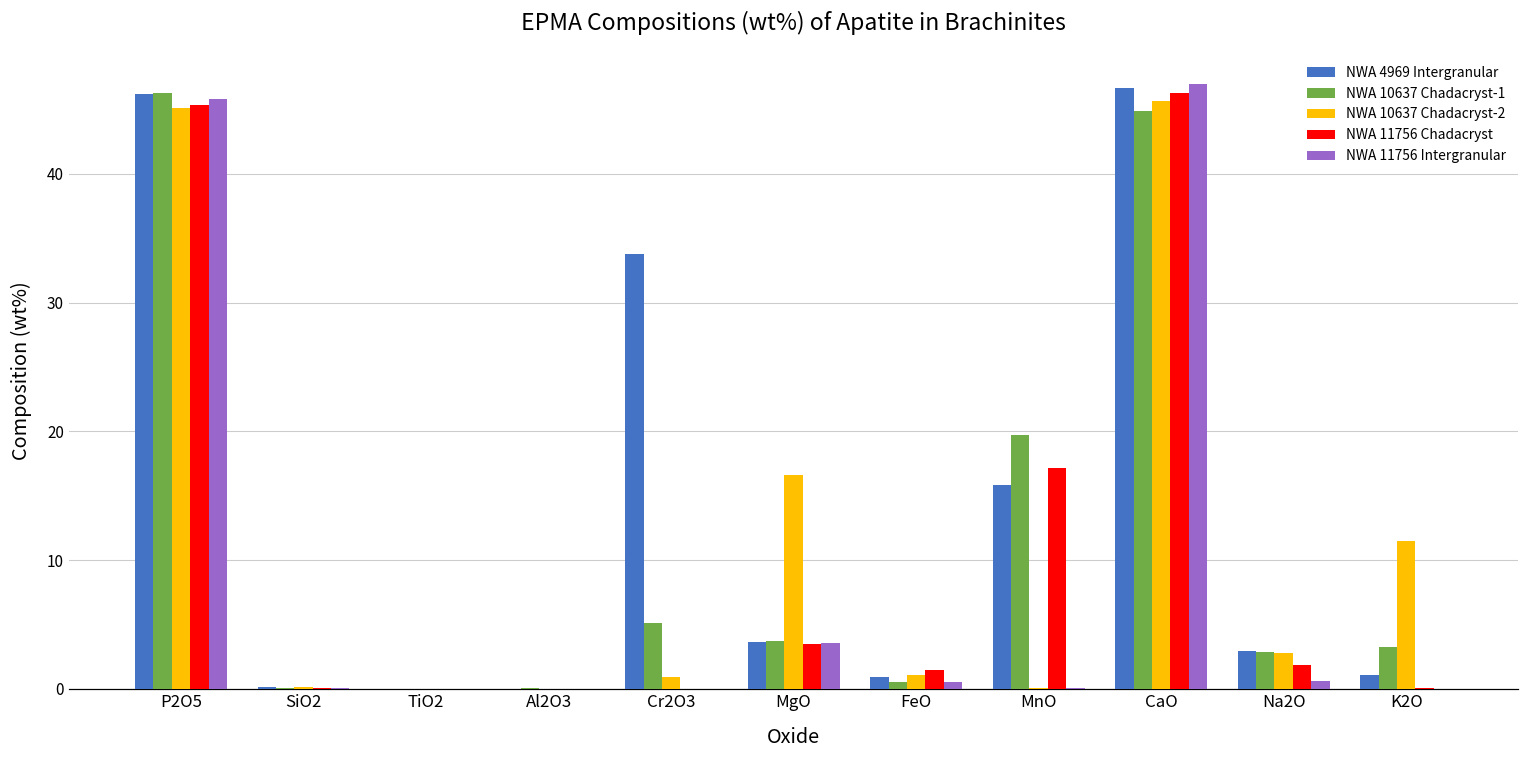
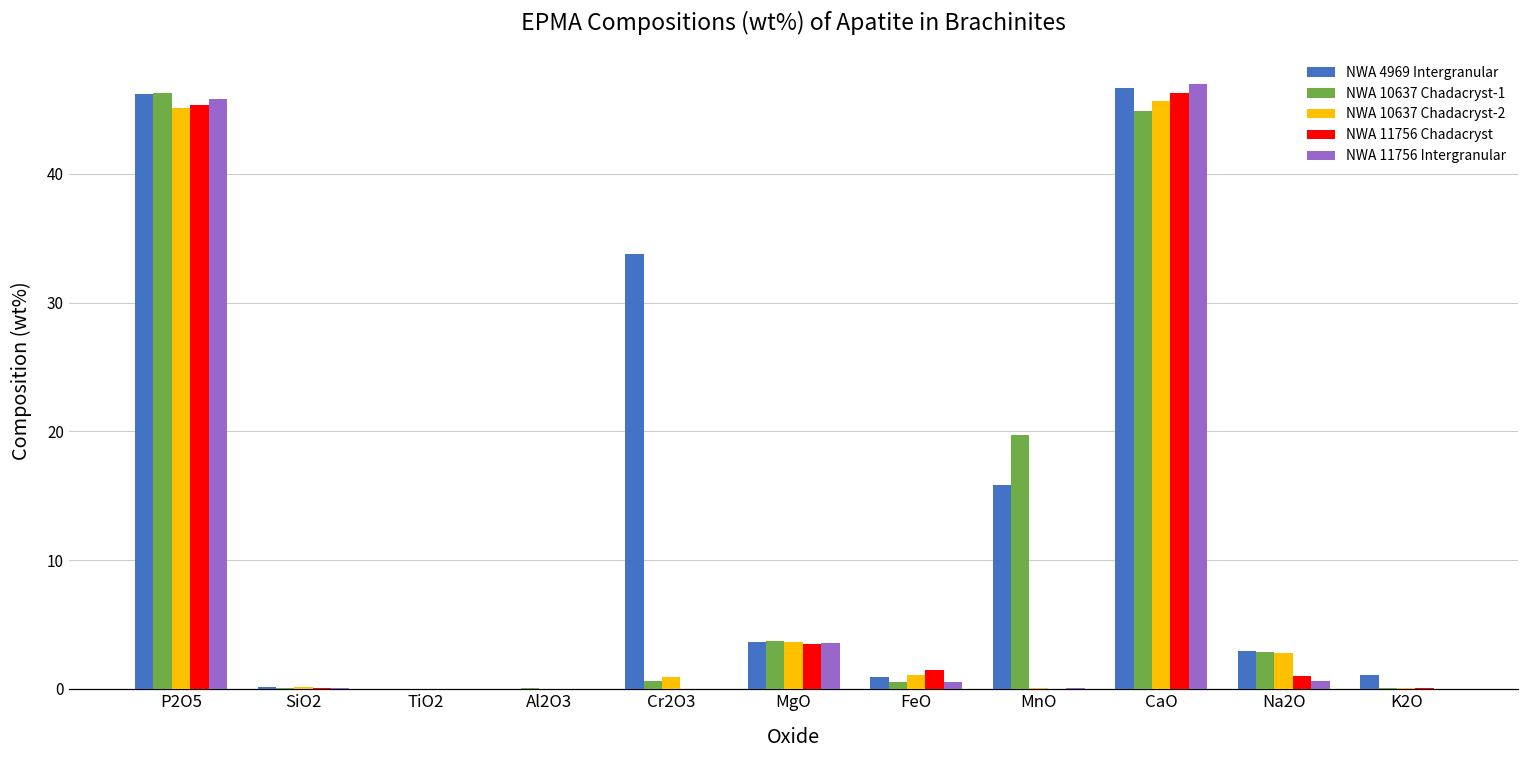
NWA 10637 Chadacryst-1, Cr2O3: 5.1 -> 0.6
NWA 10637 Chadacryst-2, MgO: 16.6 -> 3.6
NWA 11756 Chadacryst, MnO: 17.2 -> 0.0
NWA 11756 Chadacryst, Na2O: 1.9 -> 1.0
NWA 10637 Chadacryst-1, K2O: 3.3 -> 0.0
NWA 10637 Chadacryst-2, K2O: 11.5 -> 0.0
